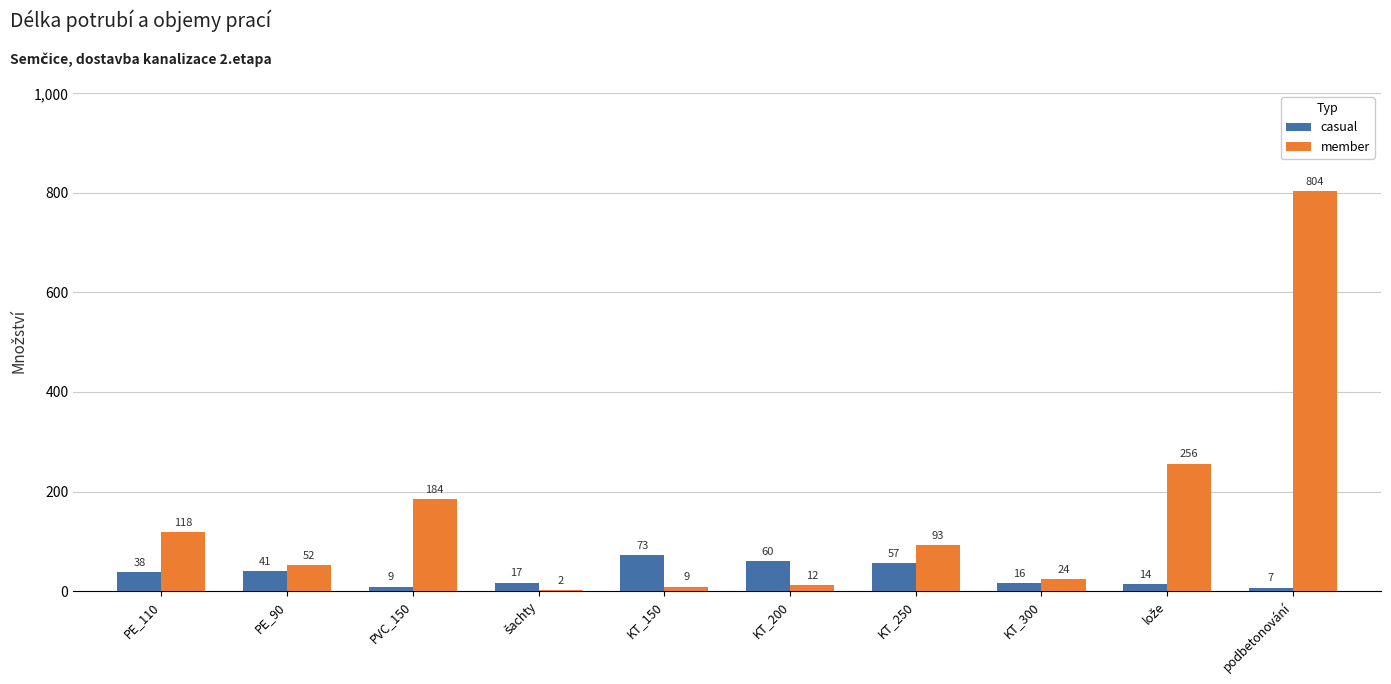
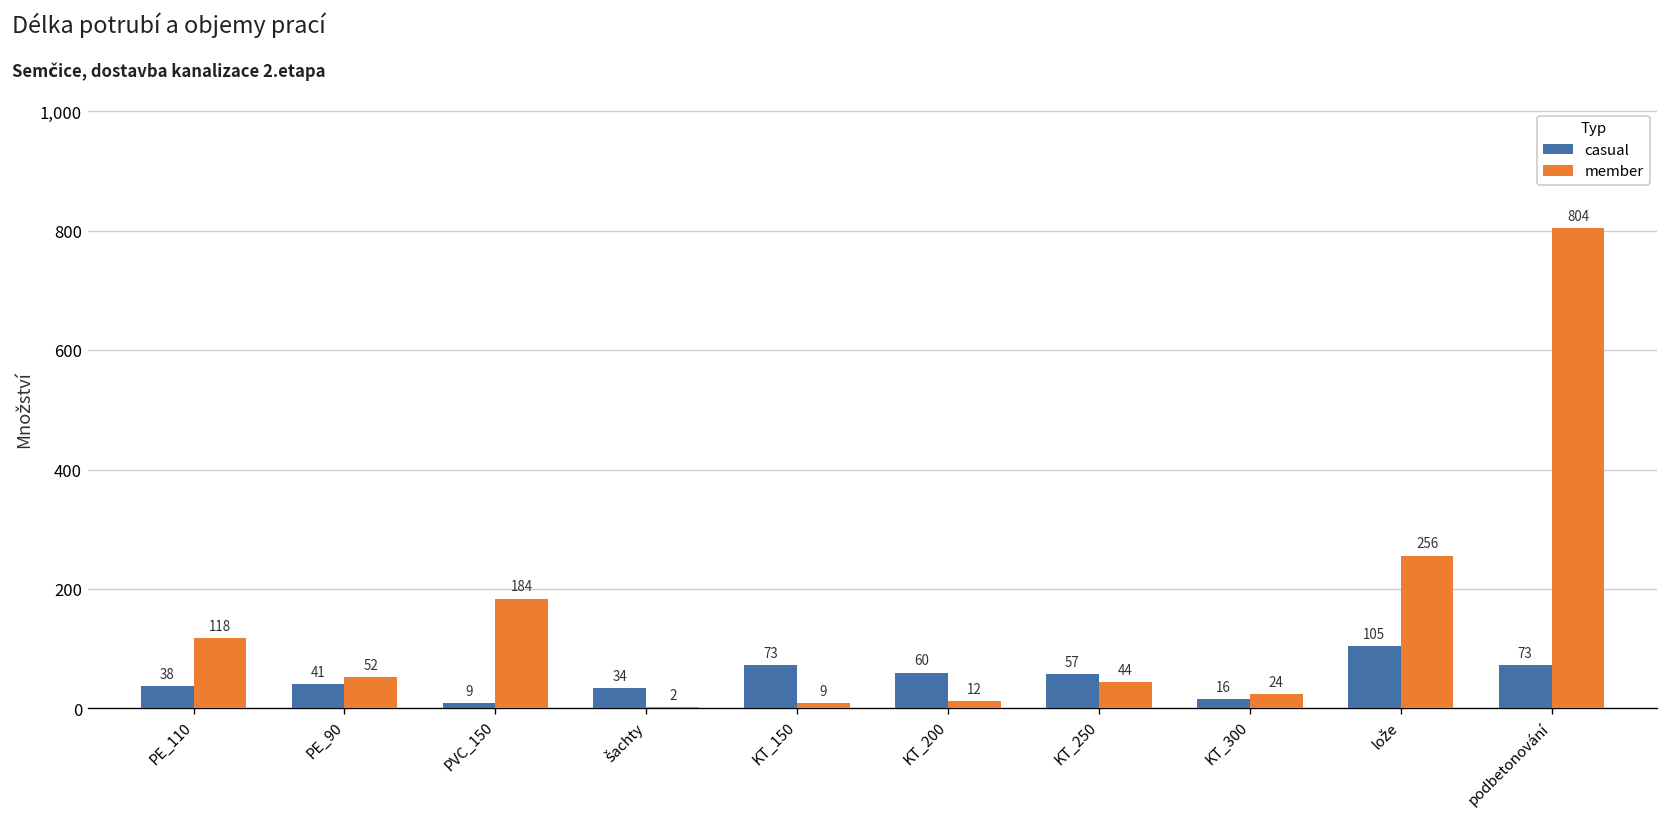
casual, šachty: 17 -> 34
member, KT_250: 93 -> 44
casual, lože: 14 -> 105
casual, podbetonování: 7 -> 73
